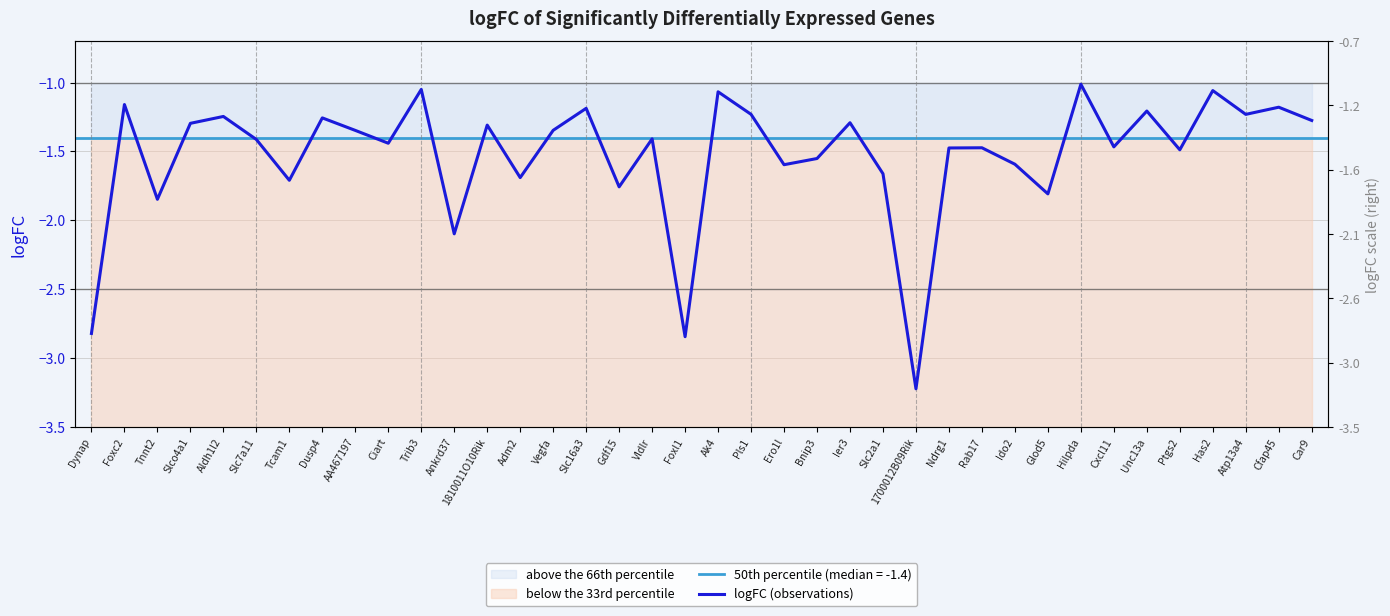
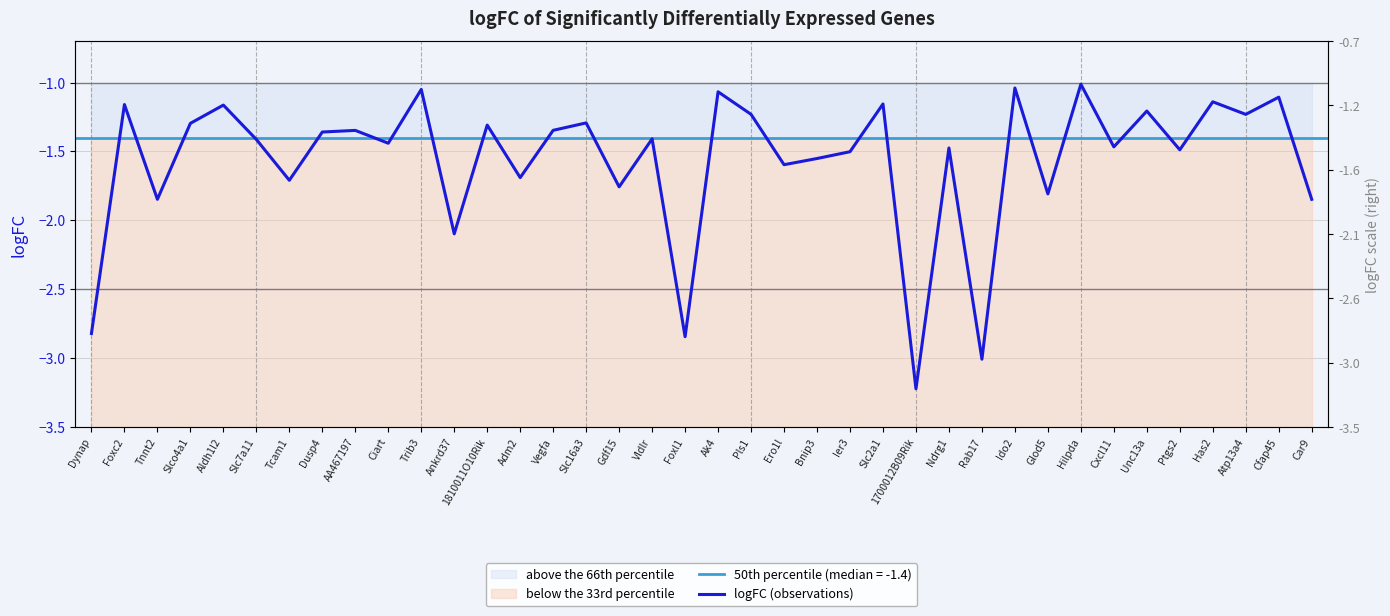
logFC (observations), Aldh1l2: -1.25 -> -1.16
logFC (observations), Dusp4: -1.26 -> -1.36
logFC (observations), Slc16a3: -1.19 -> -1.29
logFC (observations), Ier3: -1.29 -> -1.50
logFC (observations), Slc2a1: -1.66 -> -1.16
logFC (observations), Rab17: -1.47 -> -3.01
logFC (observations), Ido2: -1.59 -> -1.04
logFC (observations), Has2: -1.06 -> -1.14
logFC (observations), Cfap45: -1.18 -> -1.11
logFC (observations), Car9: -1.28 -> -1.85
